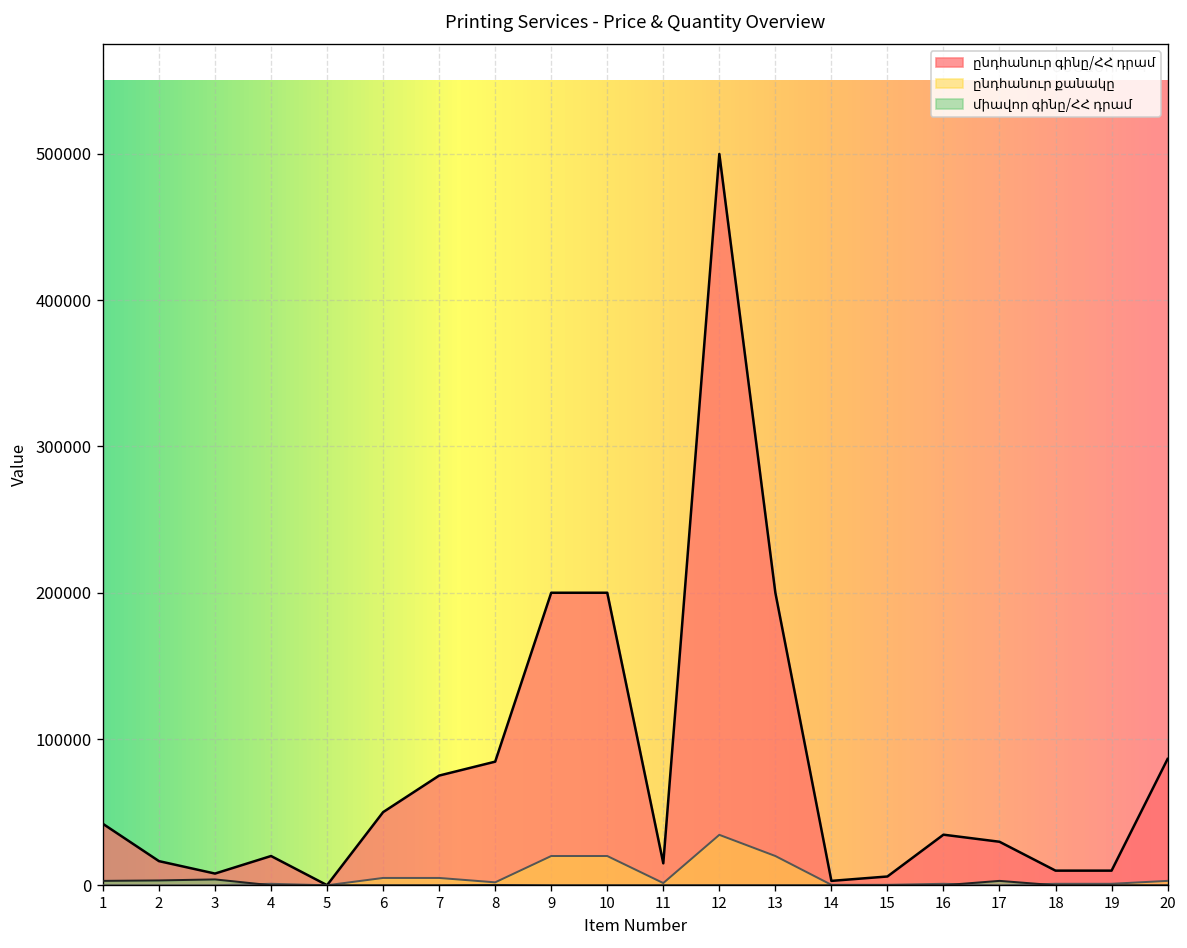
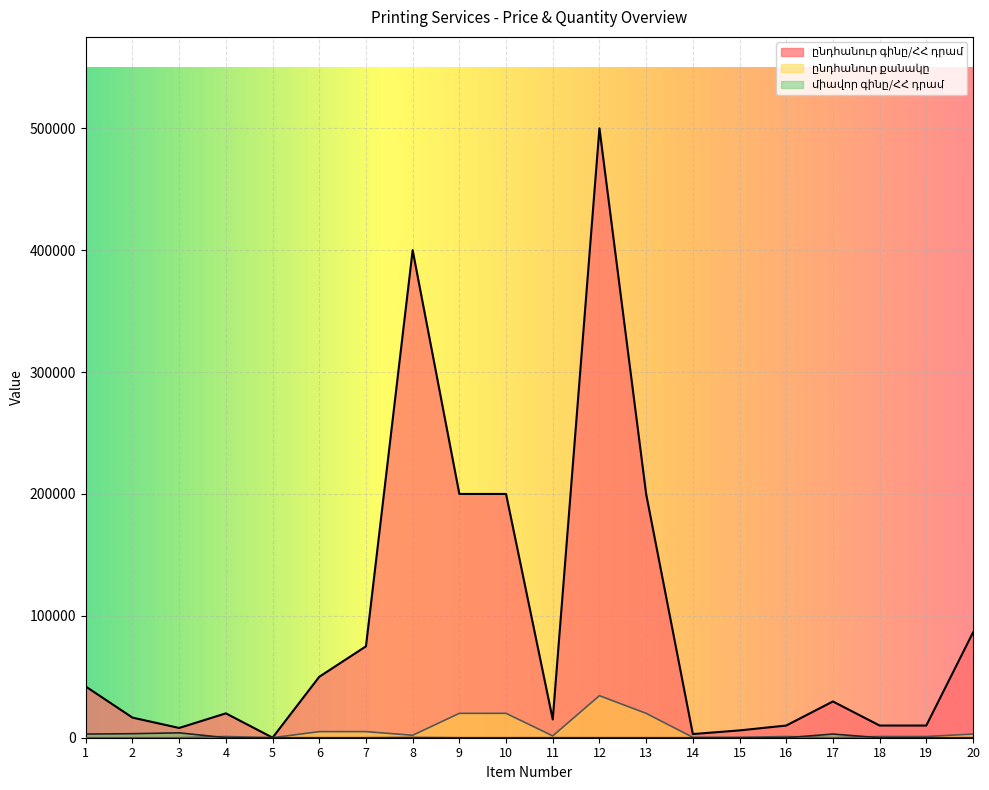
ընդհանուր գինը/ՀՀ դրամ, 8: 85000 -> 400000
ընդհանուր գինը/ՀՀ դրամ, 16: 35000 -> 10000
